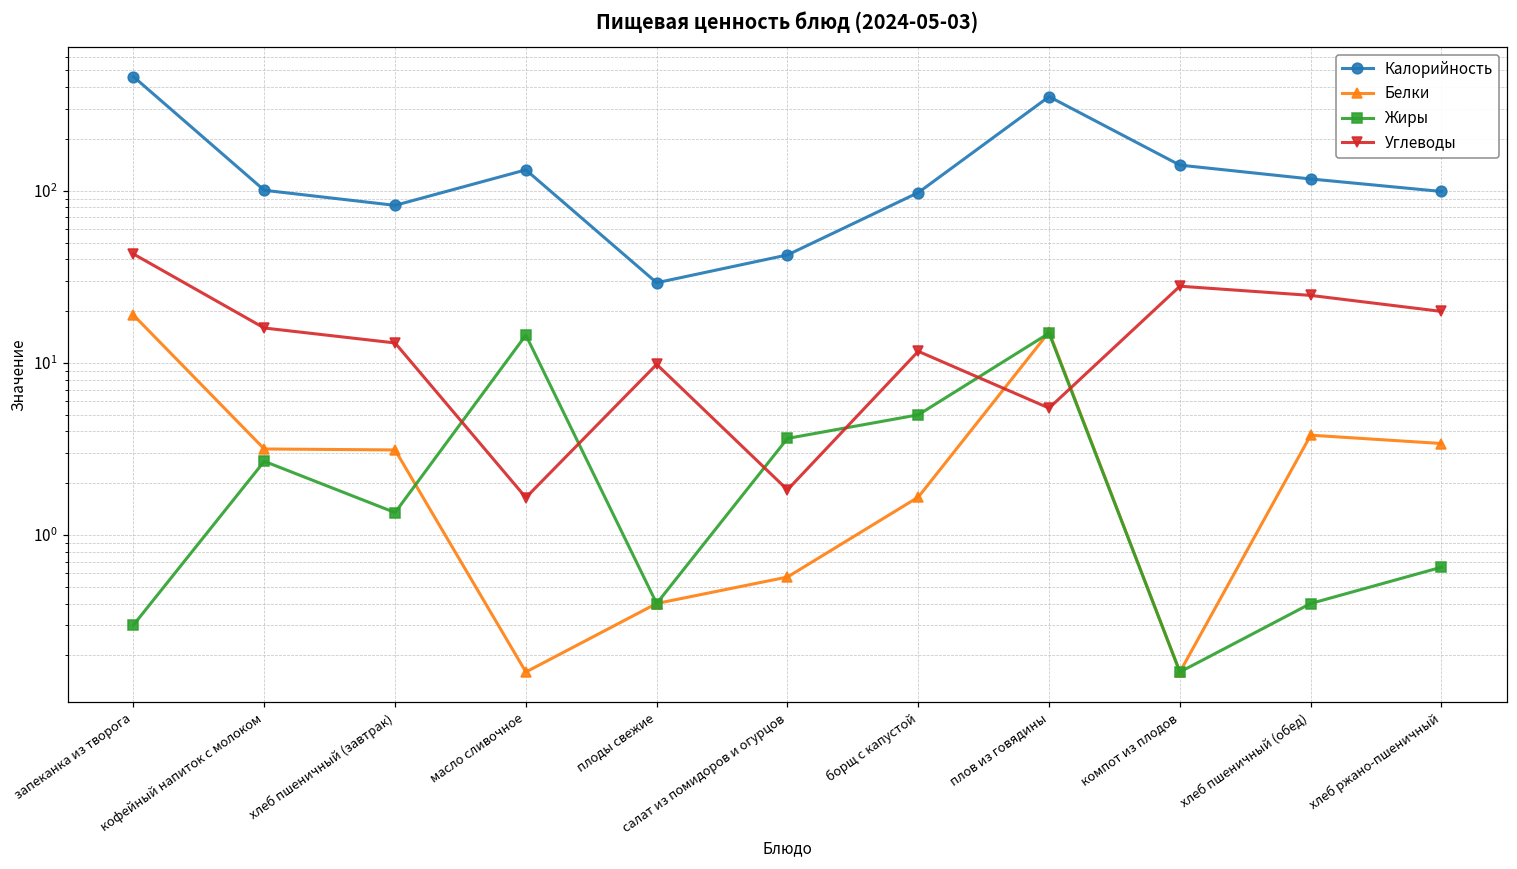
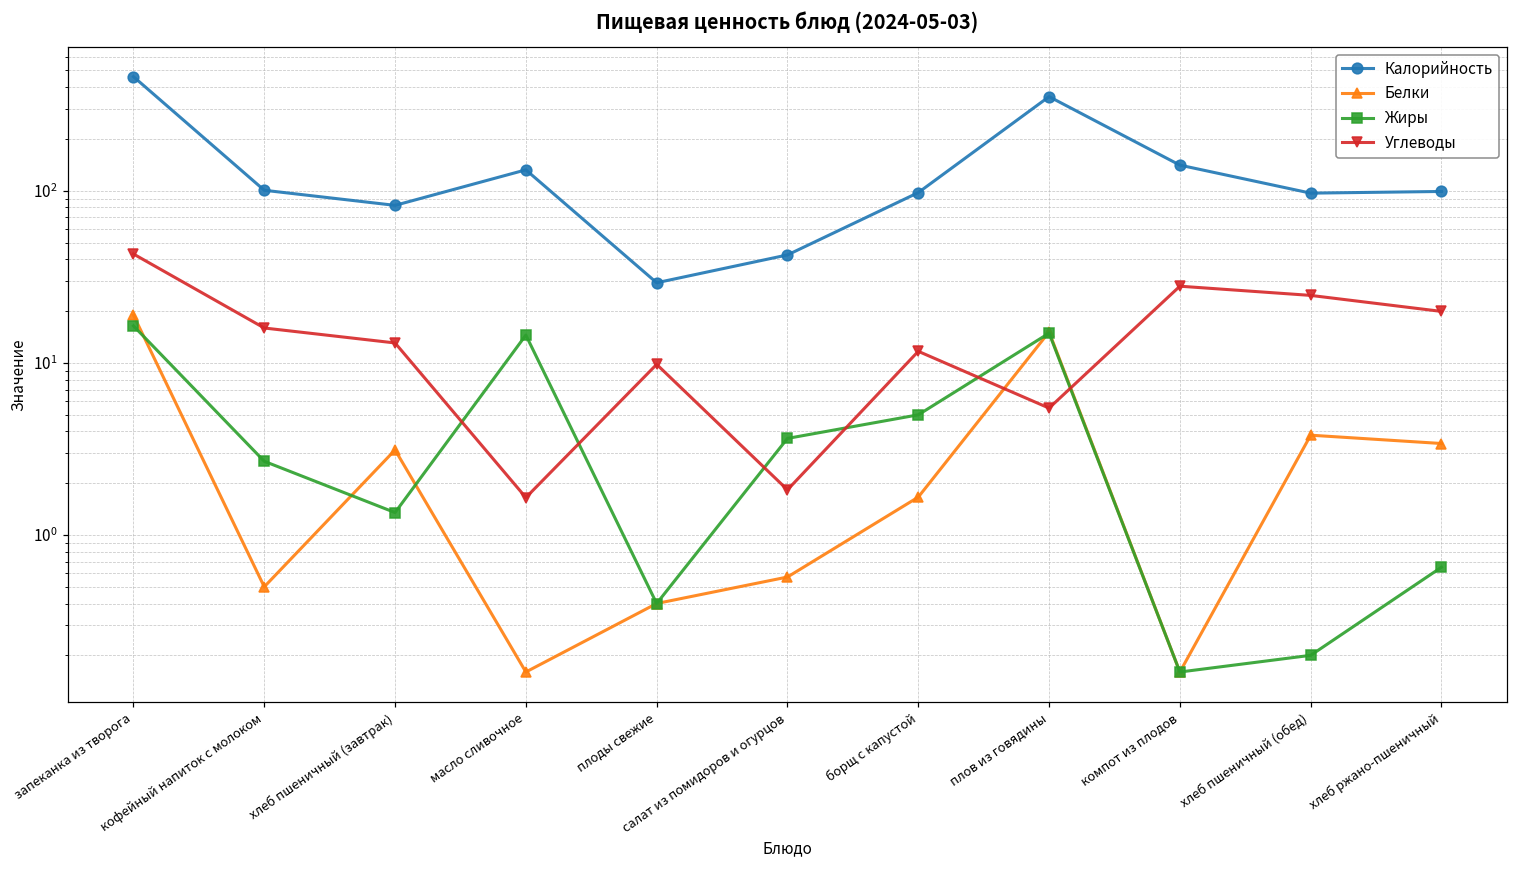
Жиры, запеканка из творога: 0.3 -> 16
Белки, кофейный напиток с молоком: 3.2 -> 0.50
Калорийность, хлеб пшеничный (обед): 120 -> 100
Жиры, хлеб пшеничный (обед): 0.4 -> 0.2
